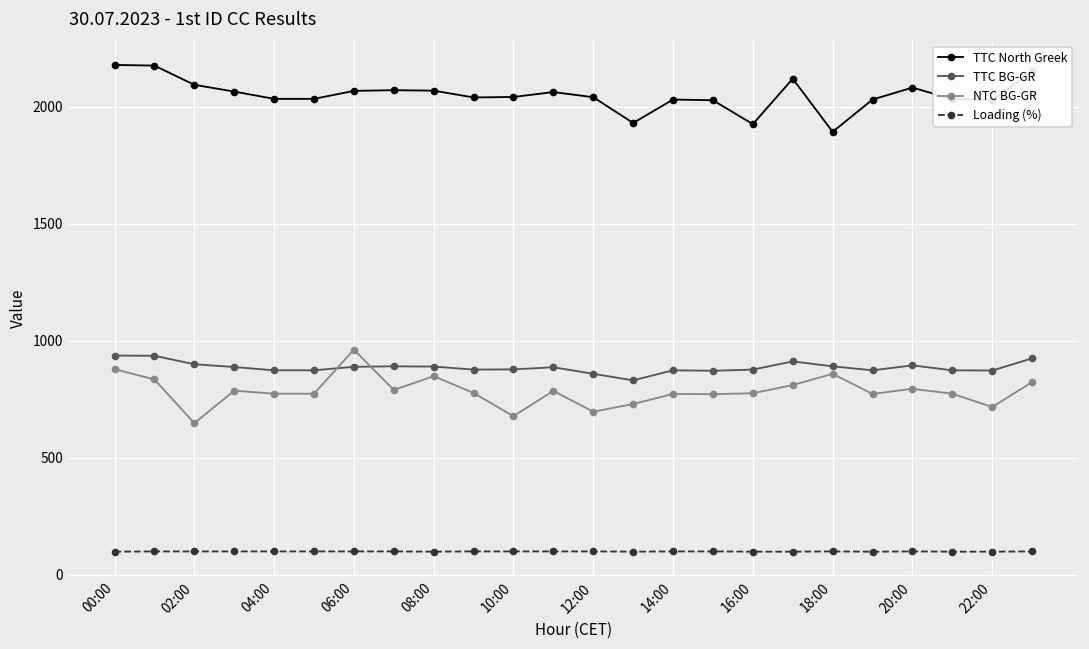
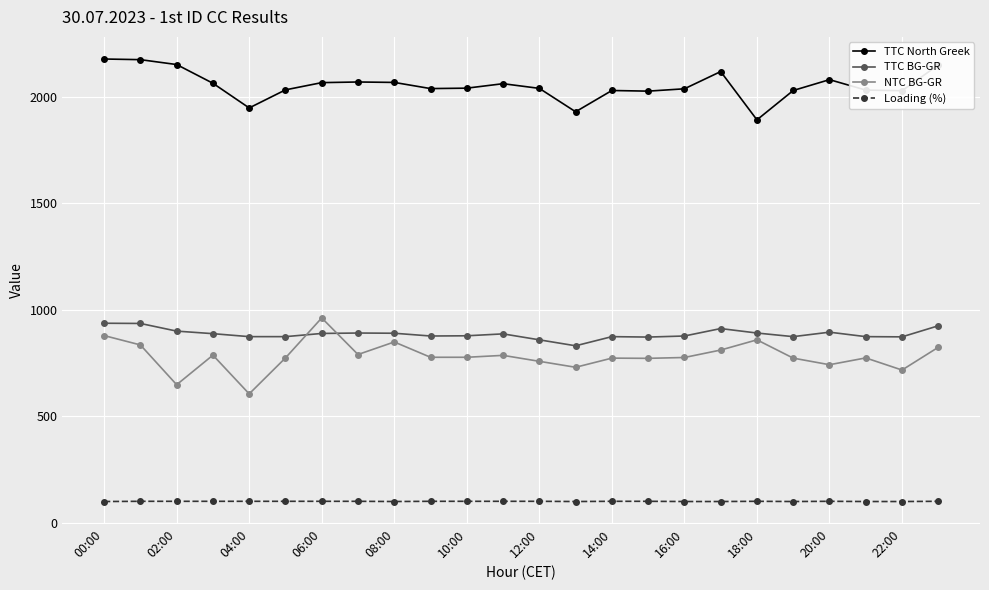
TTC North Greek, 02:00: 2090 -> 2150
TTC North Greek, 04:00: 2030 -> 1950
NTC BG-GR, 04:00: 770 -> 610
NTC BG-GR, 10:00: 680 -> 780
NTC BG-GR, 12:00: 700 -> 760
TTC North Greek, 16:00: 1930 -> 2040
NTC BG-GR, 20:00: 800 -> 740
